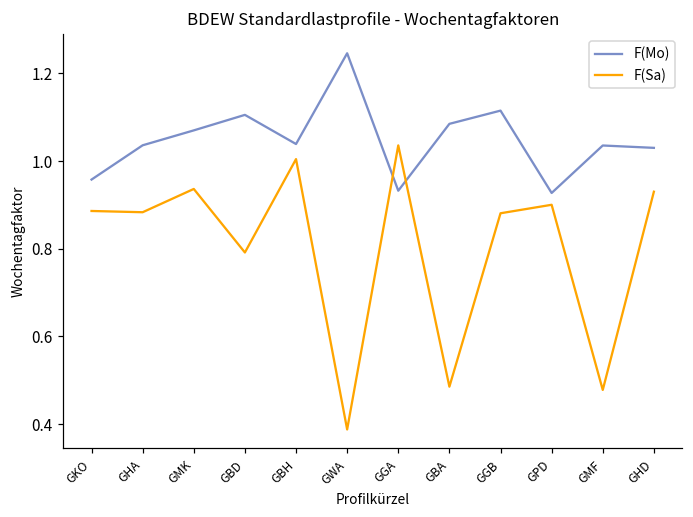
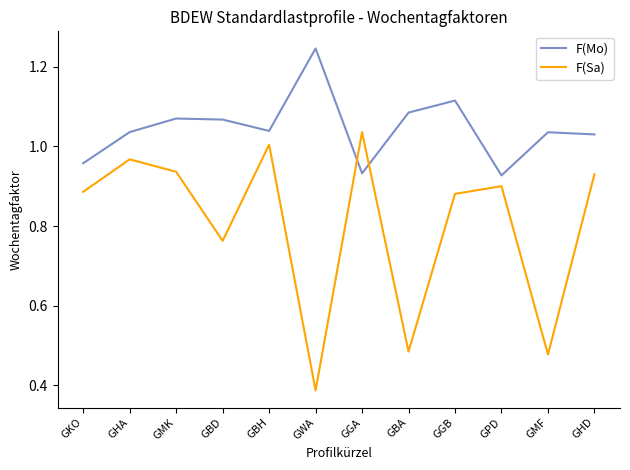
F(Sa), GHA: 0.88 -> 0.97
F(Mo), GBD: 1.11 -> 1.07
F(Sa), GBD: 0.79 -> 0.76
